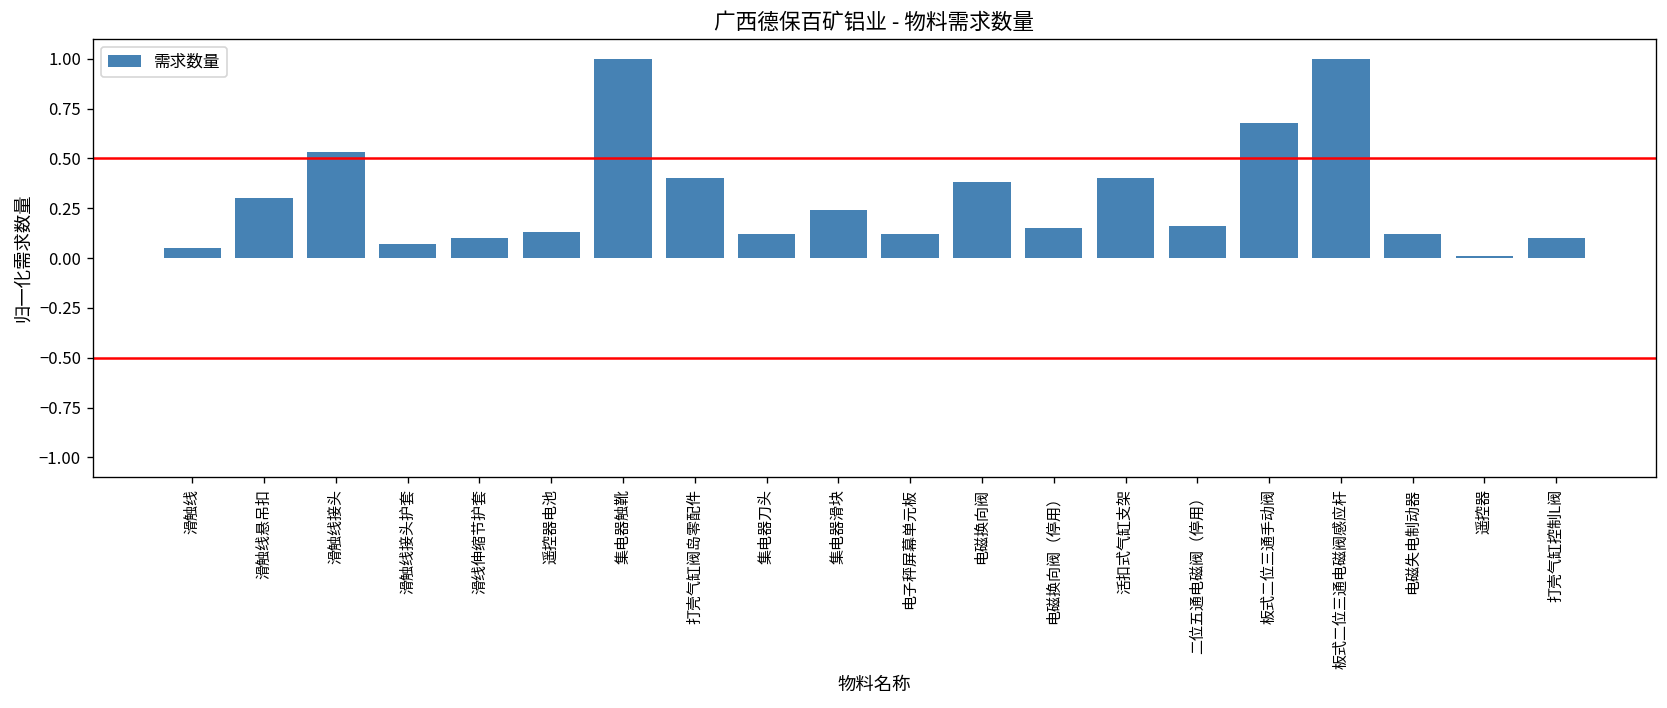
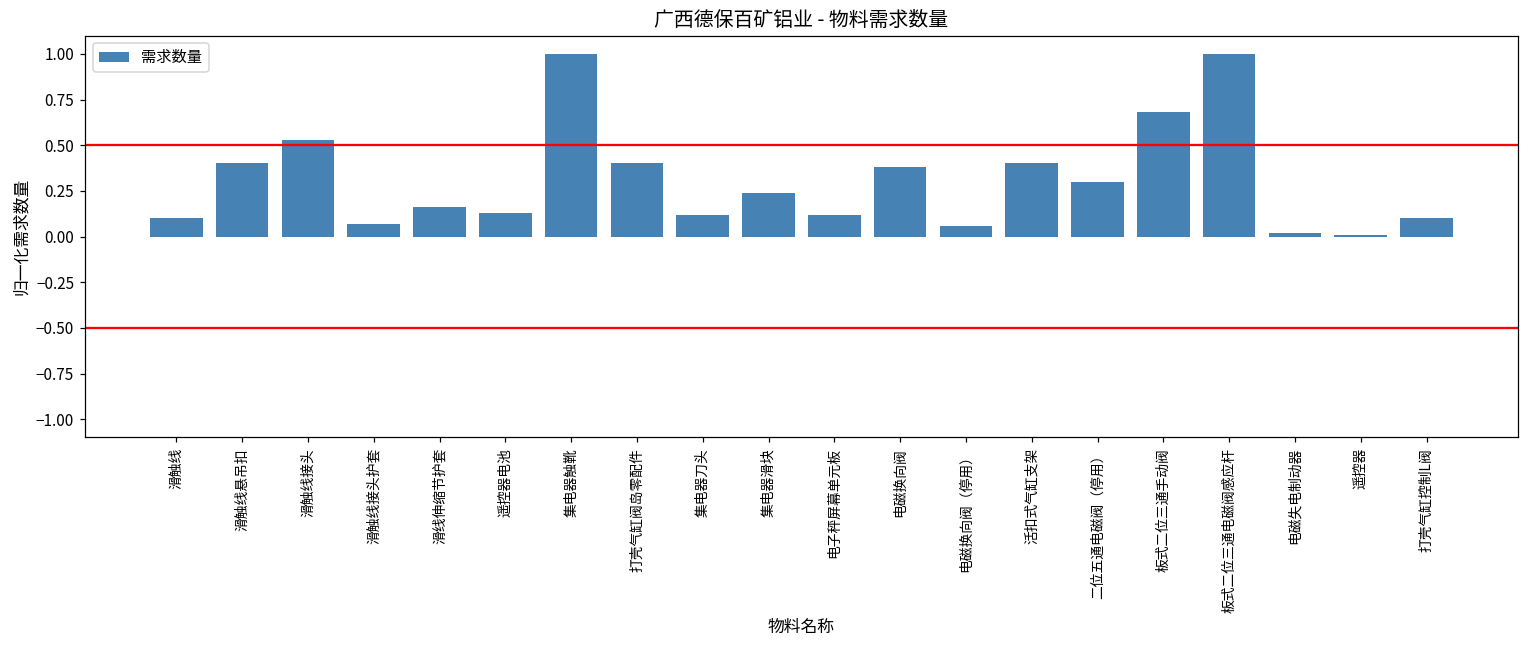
滑触线: 0.05 -> 0.10
滑触线悬吊扣: 0.30 -> 0.40
滑线伸缩节护套: 0.10 -> 0.16
电磁换向阀（停用）: 0.15 -> 0.06
二位五通电磁阀（停用）: 0.16 -> 0.30
电磁失电制动器: 0.12 -> 0.02
